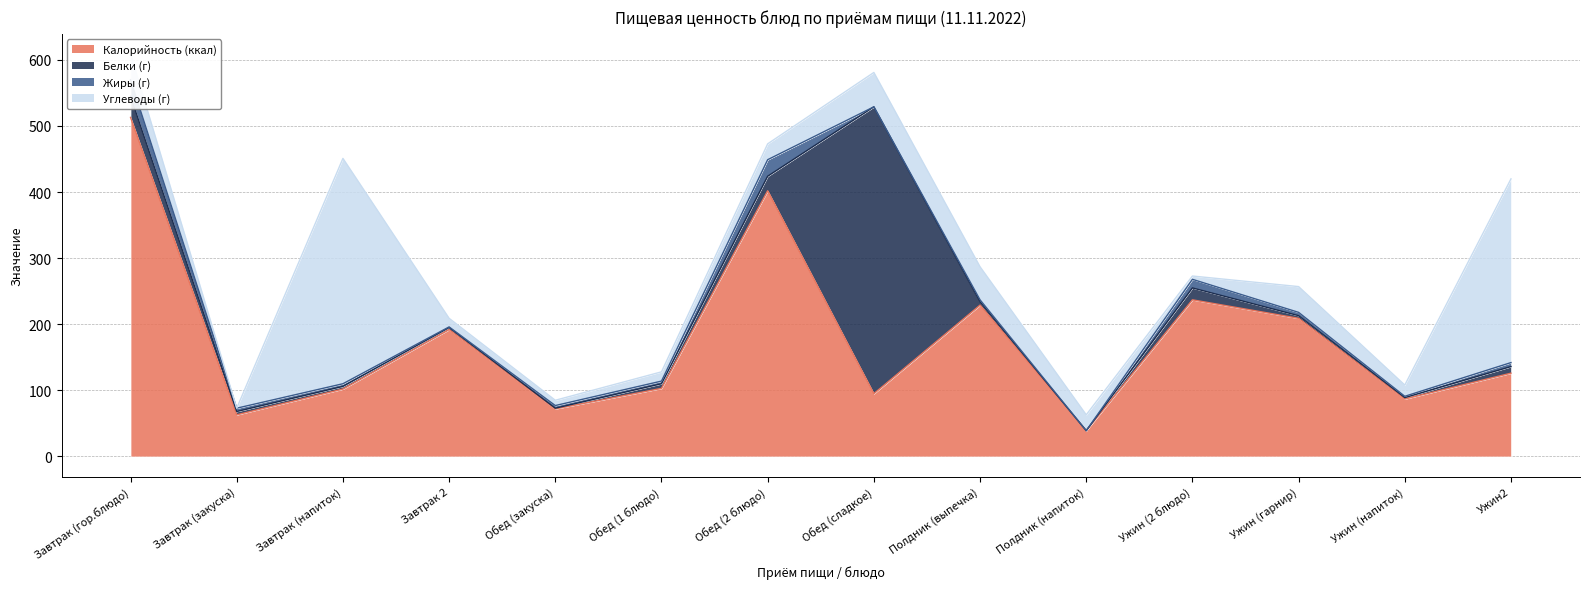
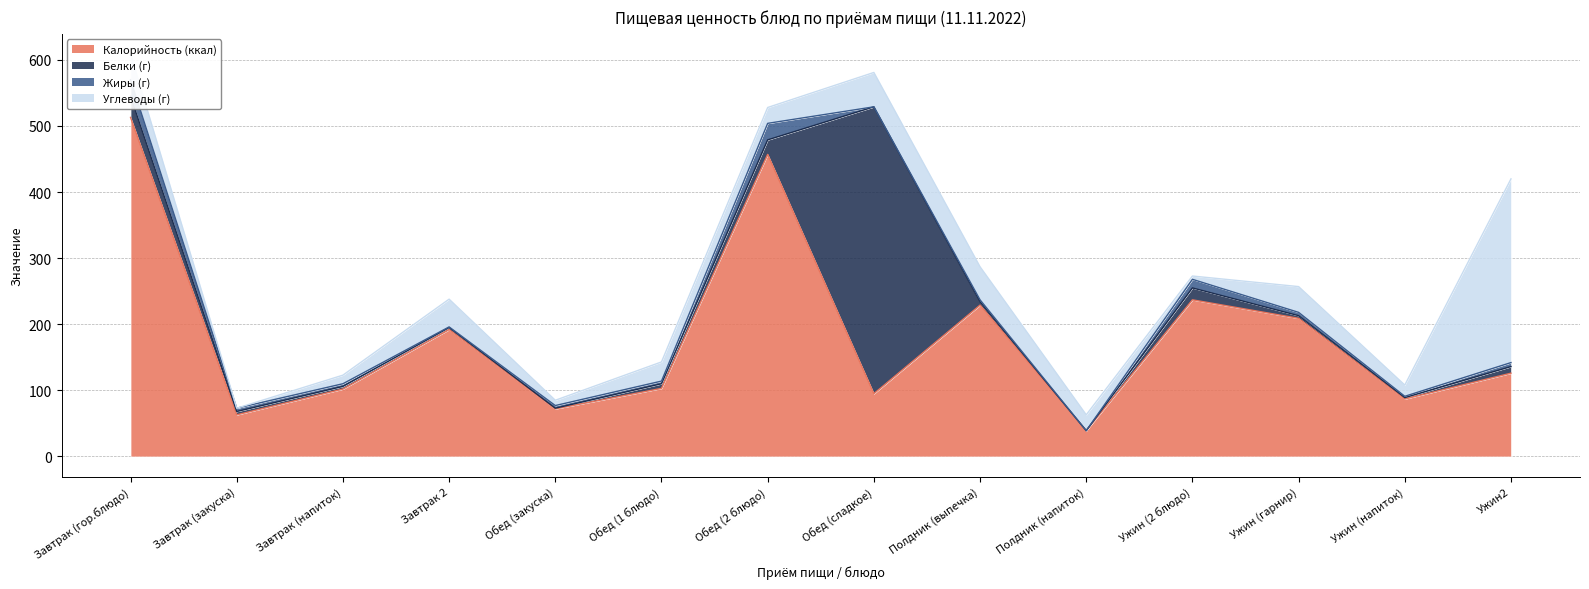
Углеводы (г), Завтрак (напиток): 340 -> 10
Углеводы (г), Завтрак 2: 10 -> 40
Углеводы (г), Обед (1 блюдо): 10 -> 30
Калорийность (ккал), Обед (2 блюдо): 400 -> 460
